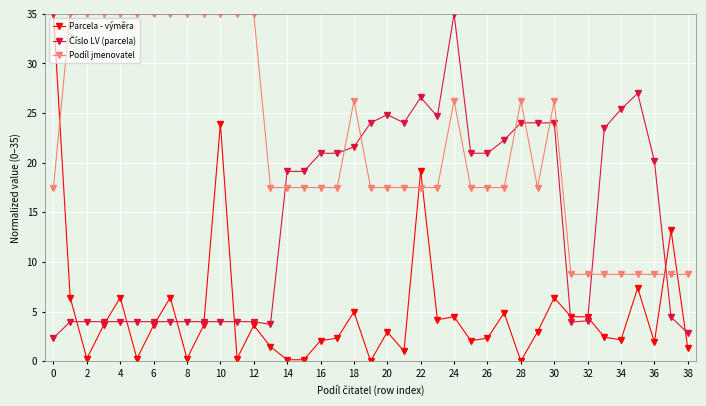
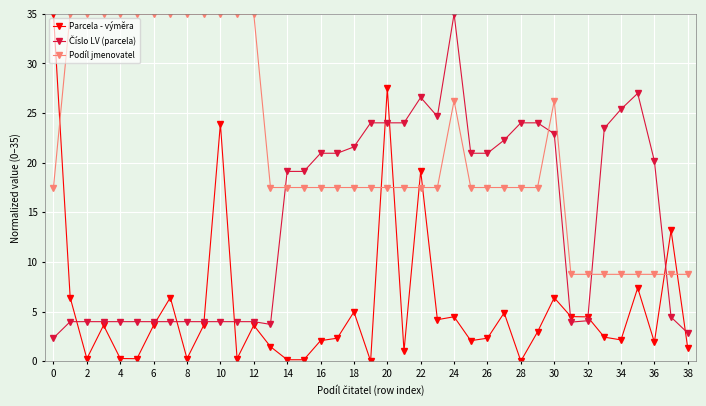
Parcela - výměra, 4: 6 -> 0
Podíl jmenovatel, 18: 26 -> 18
Parcela - výměra, 20: 3 -> 28
Číslo LV (parcela), 20: 25 -> 24
Podíl jmenovatel, 28: 26 -> 18
Číslo LV (parcela), 30: 24 -> 23
